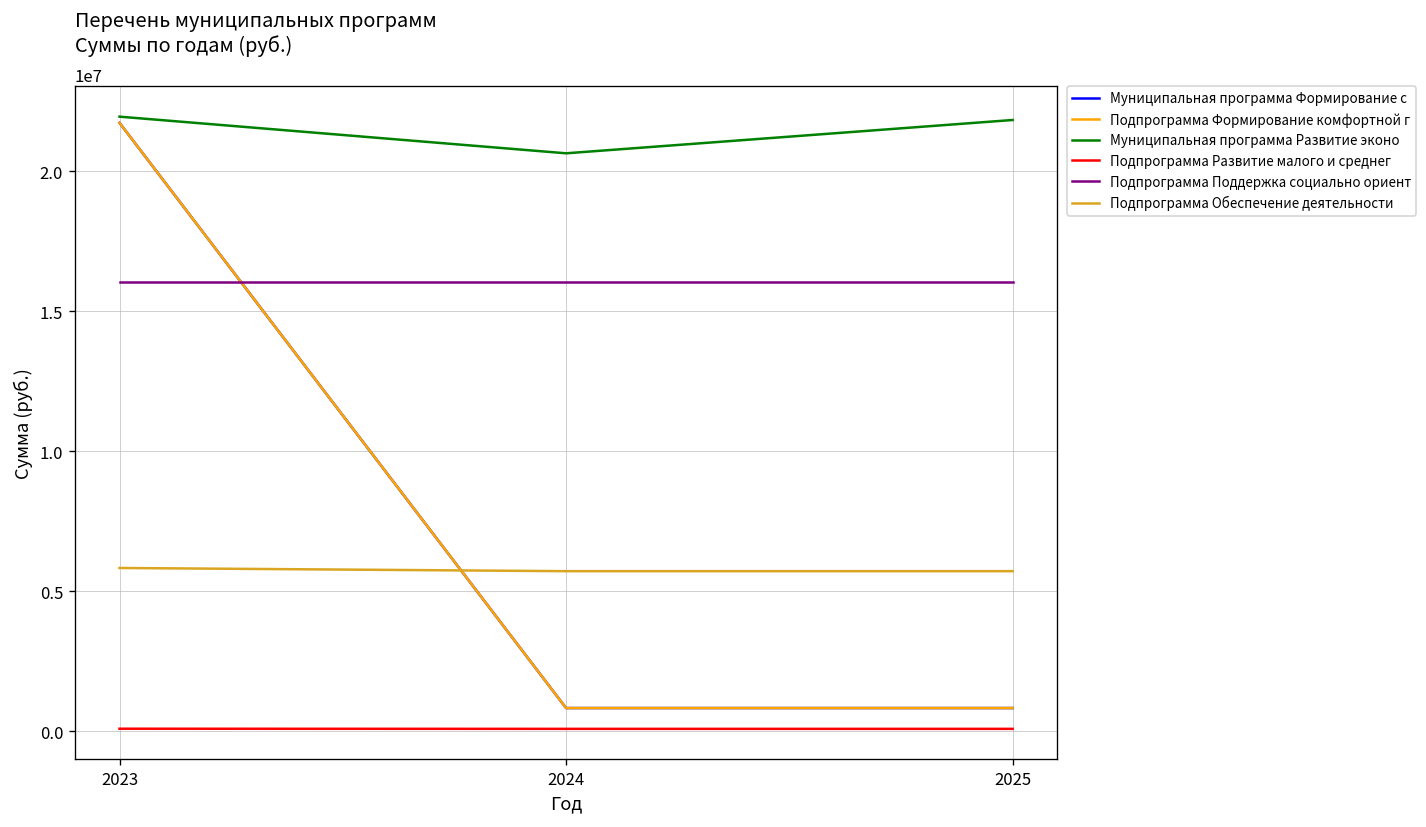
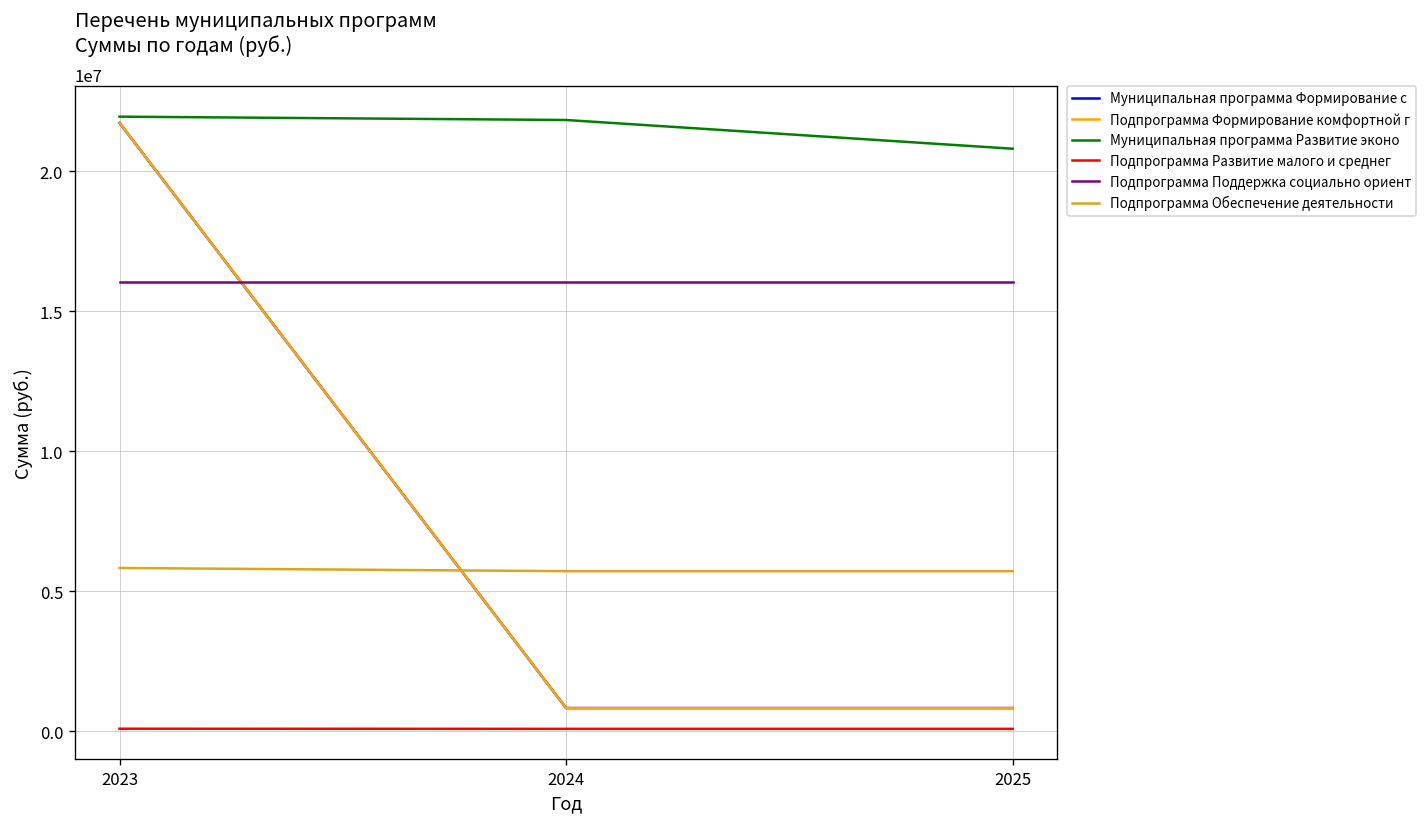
Муниципальная программа Развитие эконо, 2024: 20600000 -> 21800000
Муниципальная программа Развитие эконо, 2025: 21800000 -> 20800000
